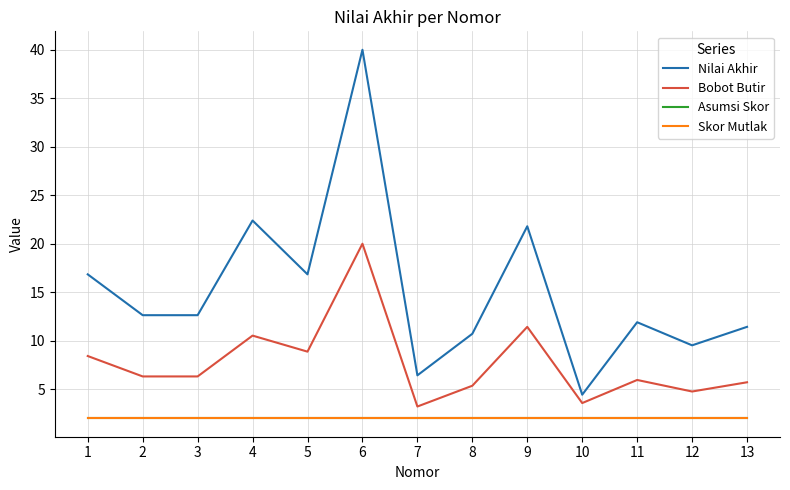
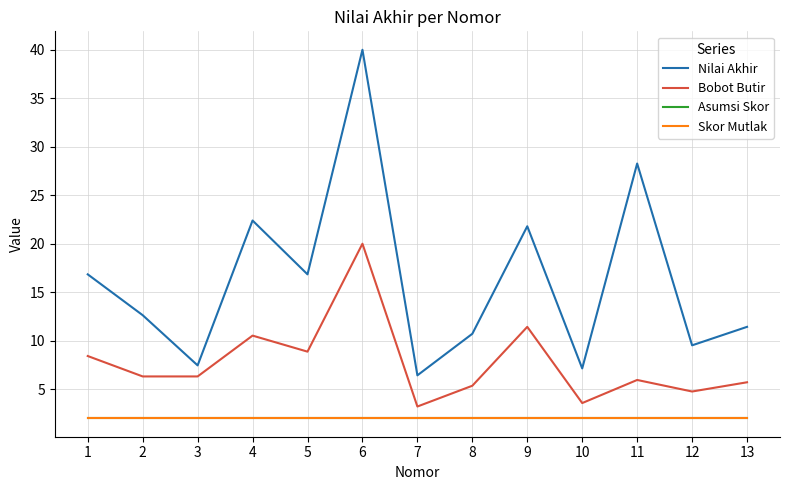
Nilai Akhir, 3: 13 -> 7
Nilai Akhir, 10: 4 -> 7
Nilai Akhir, 11: 12 -> 28
